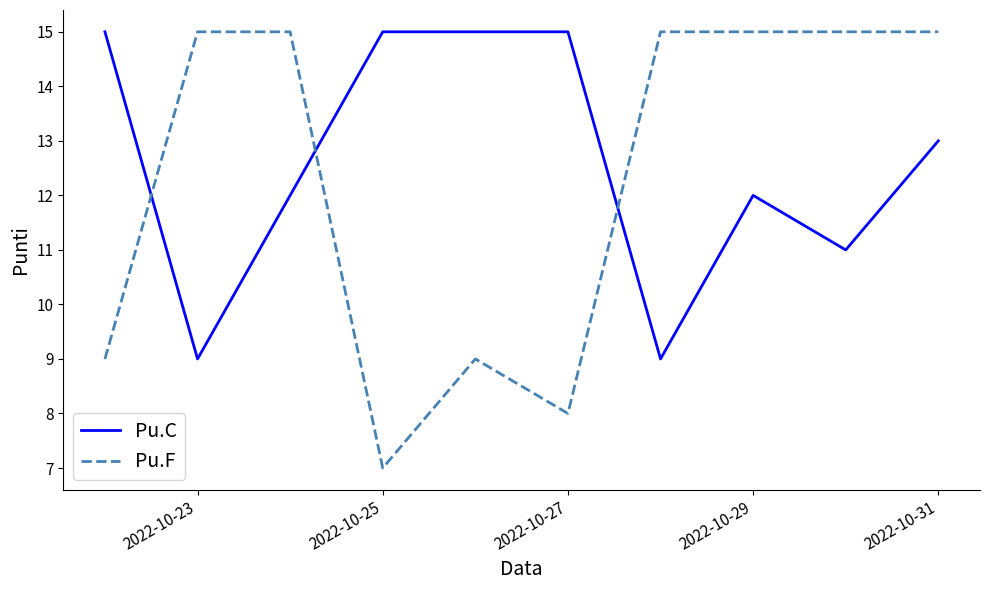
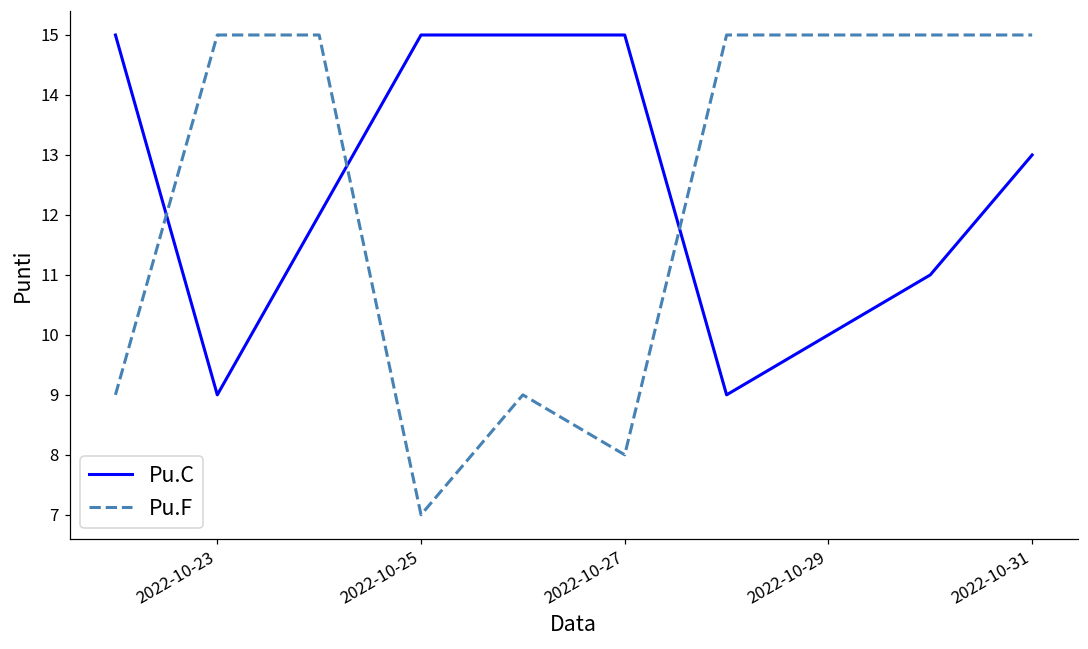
Pu.C, 2022-10-29: 12 -> 10
